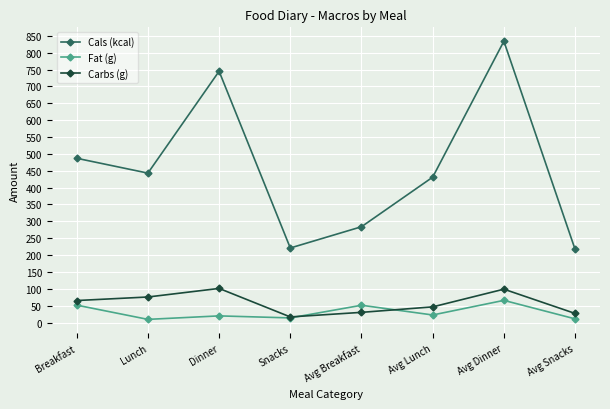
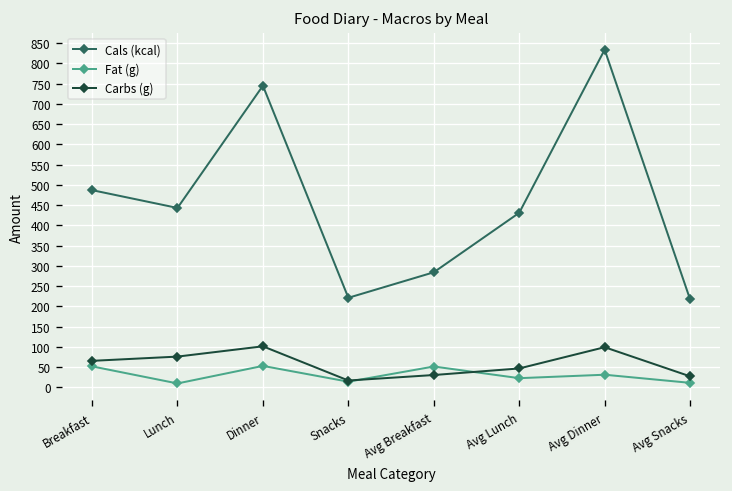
Fat (g), Dinner: 20 -> 50
Fat (g), Avg Dinner: 70 -> 30
